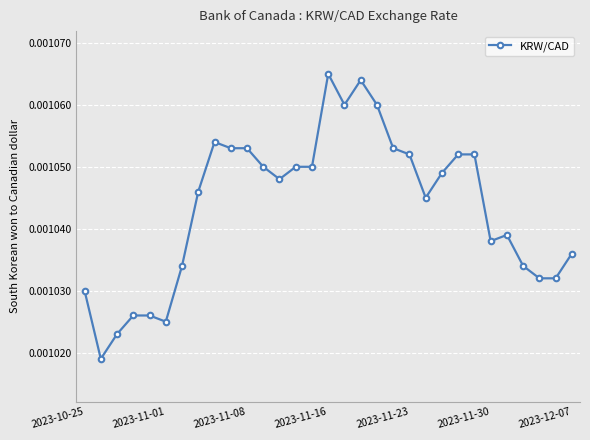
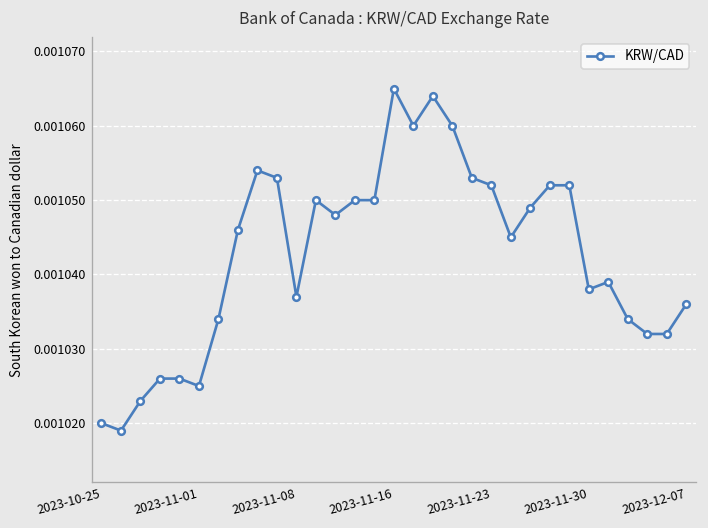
2023-10-25: 0.00103 -> 0.00102
2023-11-08: 0.001053 -> 0.001037
